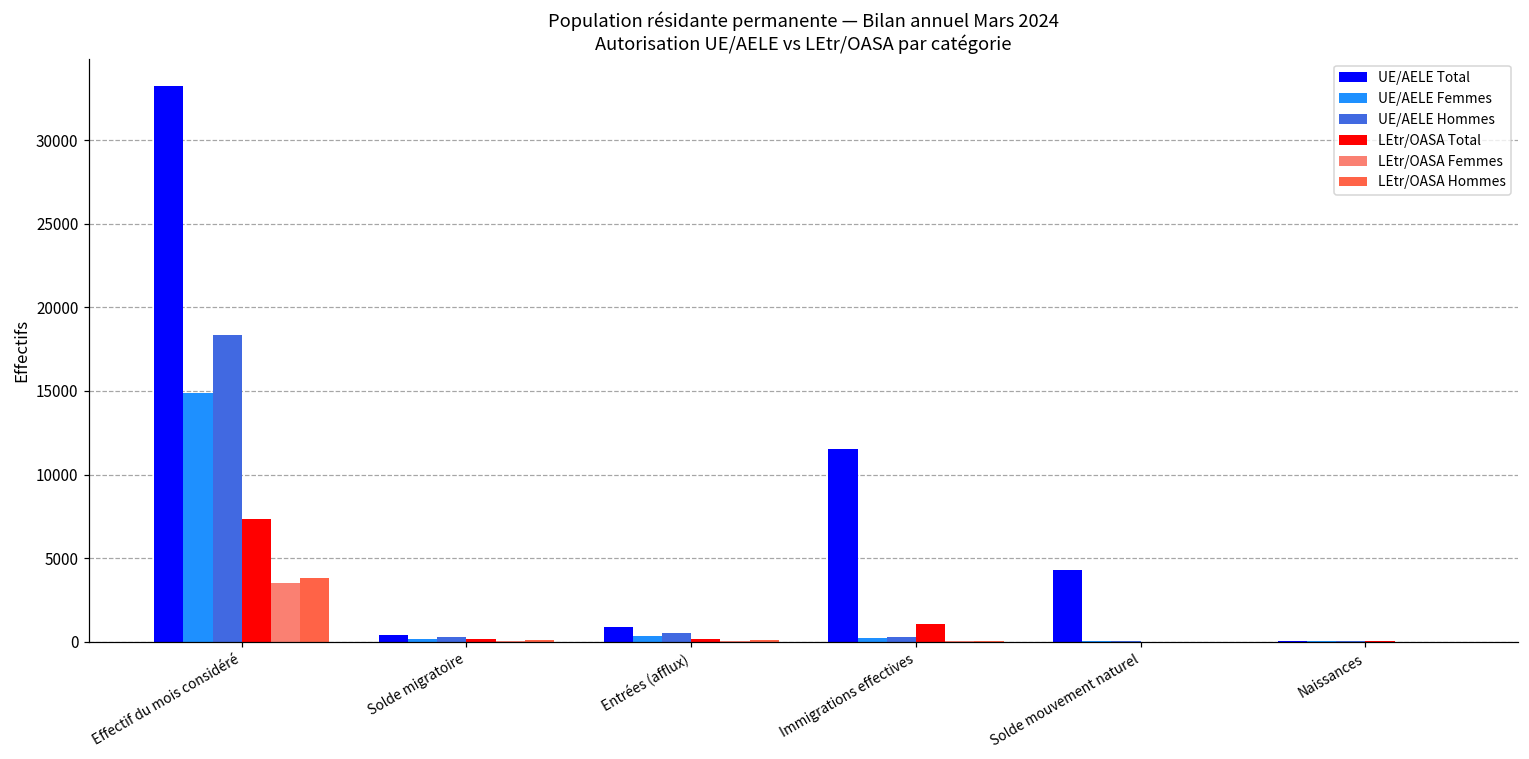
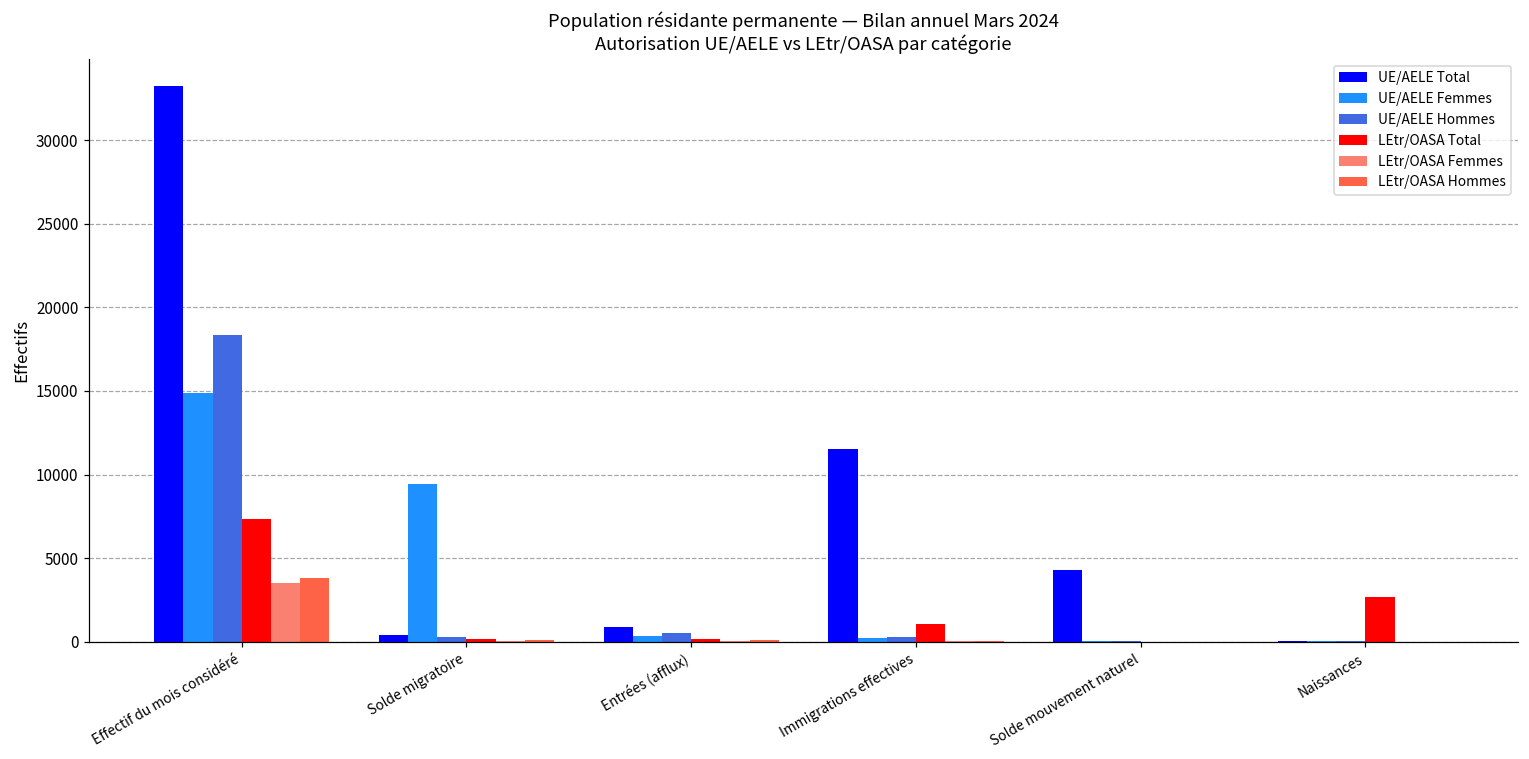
UE/AELE Femmes, Solde migratoire: 200 -> 9400
LEtr/OASA Total, Naissances: 0 -> 2700
